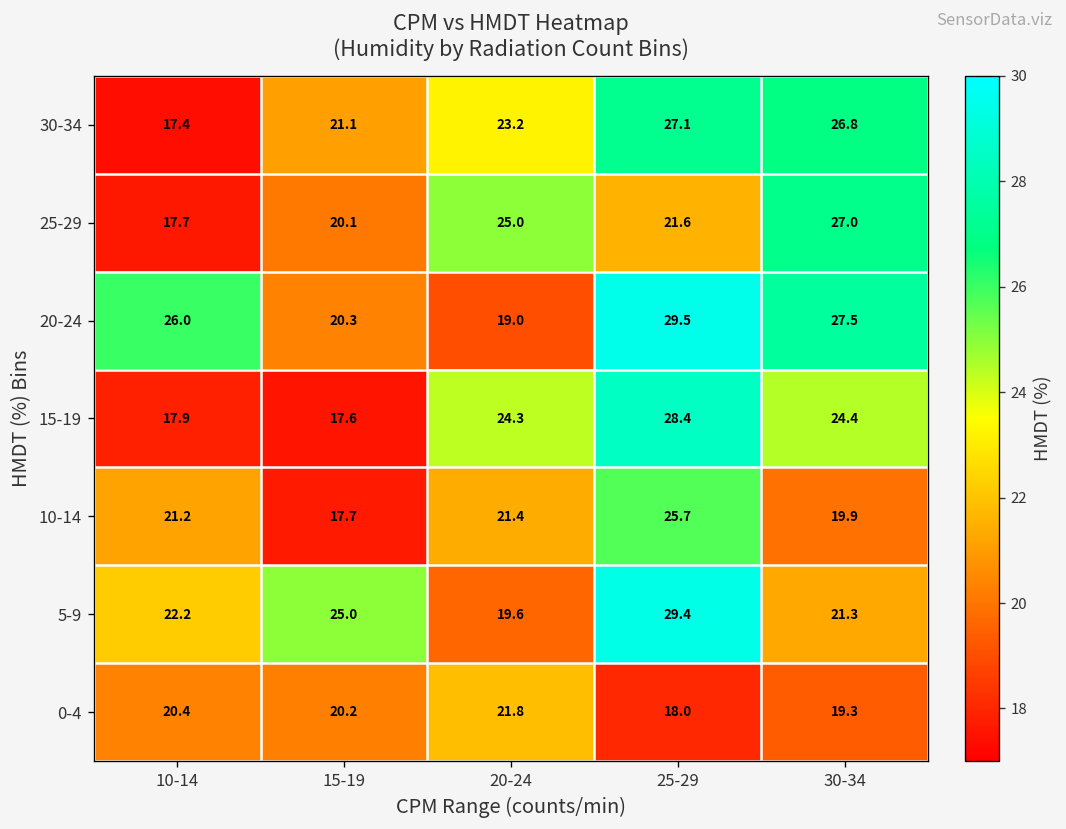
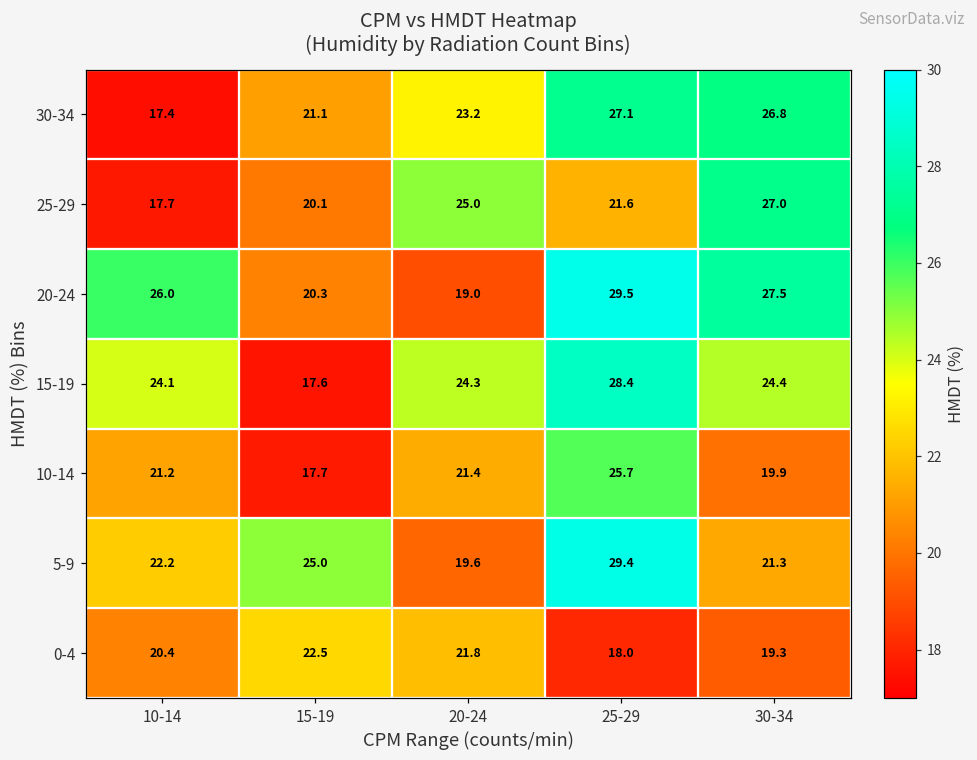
15-19, 10-14: 17.9 -> 24.1
0-4, 15-19: 20.2 -> 22.5
